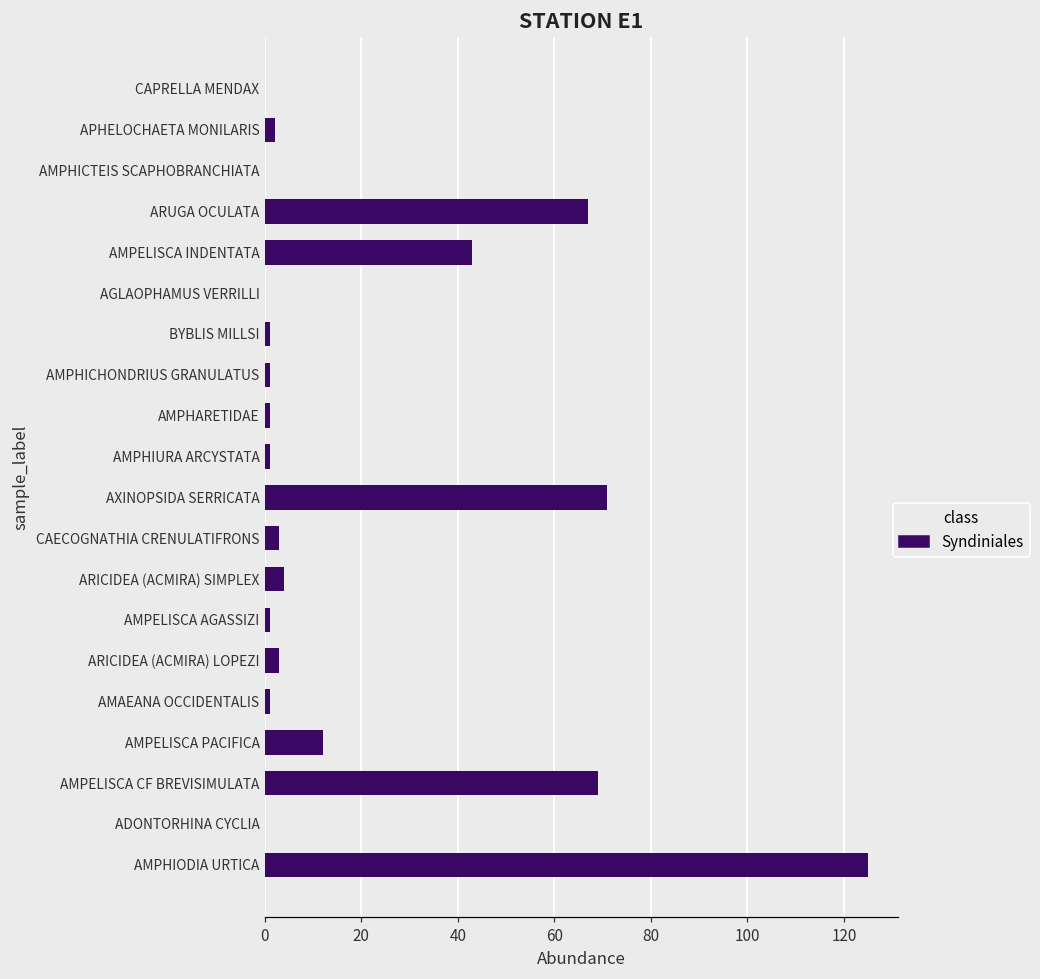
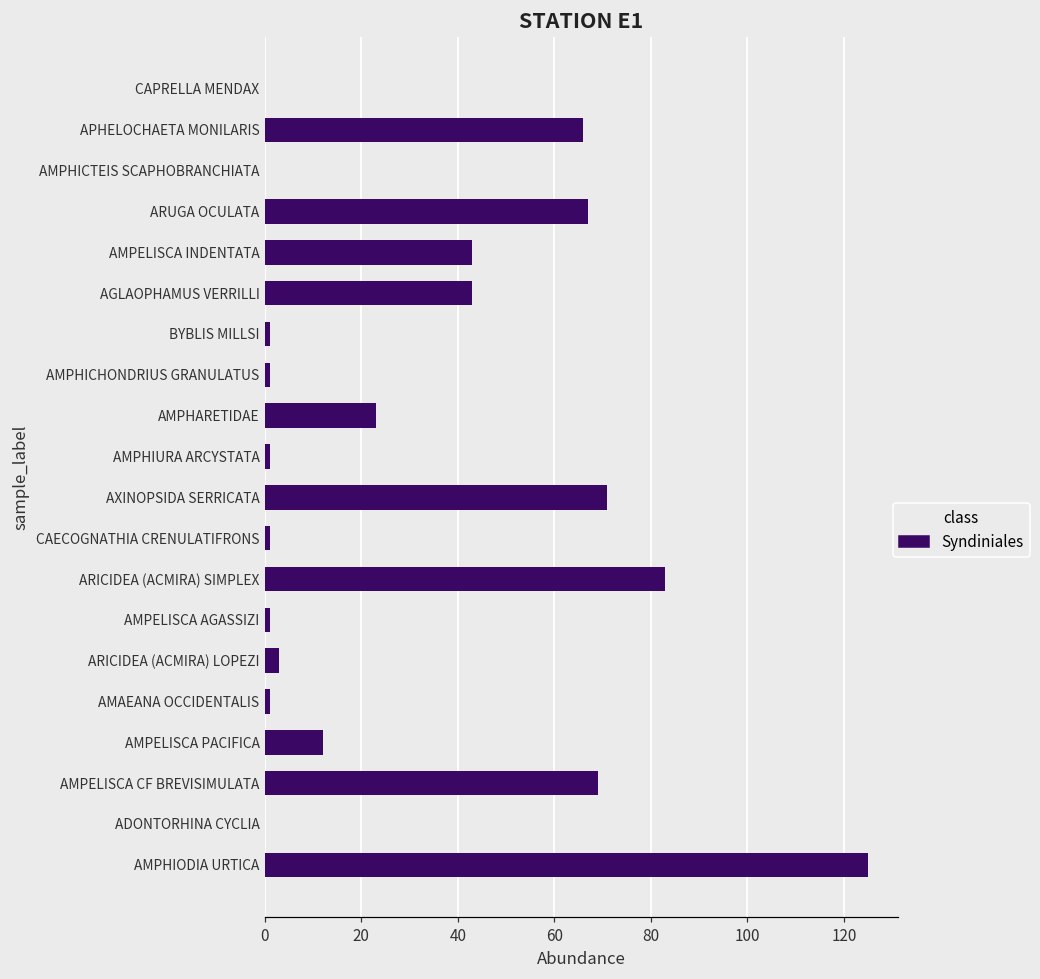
APHELOCHAETA MONILARIS: 2 -> 66
AGLAOPHAMUS VERRILLI: 0 -> 43
AMPHARETIDAE: 1 -> 23
CAECOGNATHIA CRENULATIFRONS: 3 -> 1
ARICIDEA (ACMIRA) SIMPLEX: 4 -> 83
